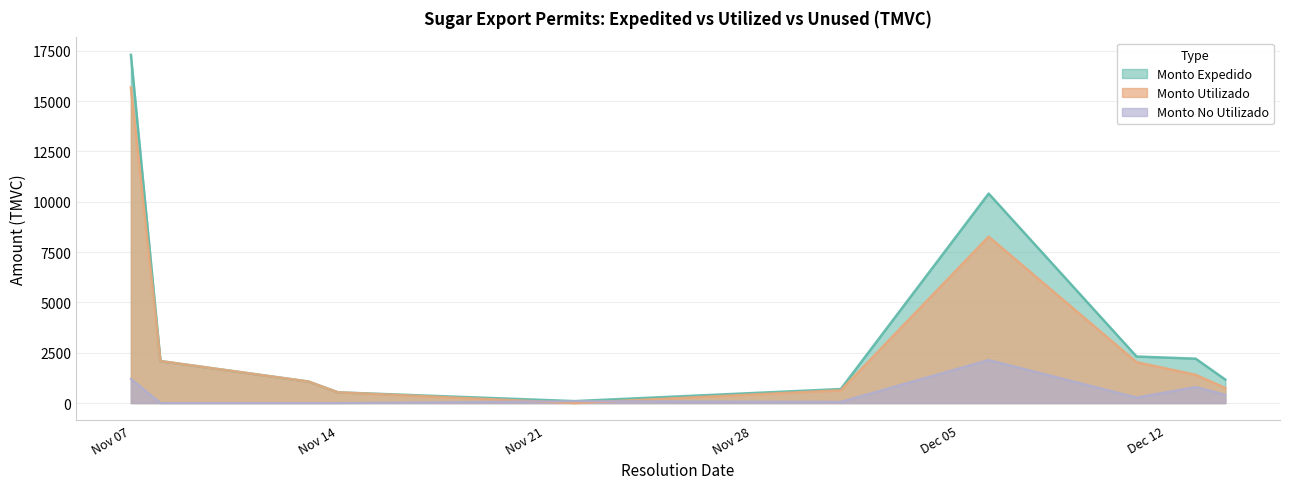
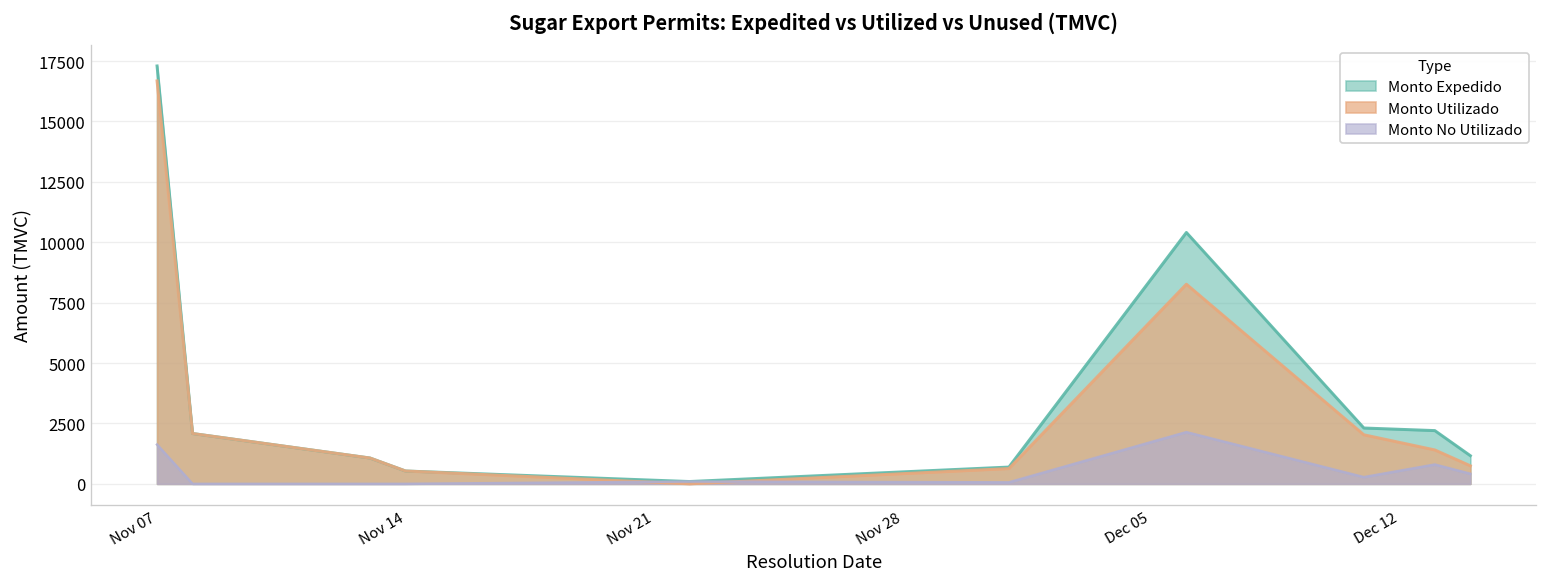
Monto Utilizado, Nov 07: 15700 -> 16700
Monto No Utilizado, Nov 07: 1200 -> 1600
